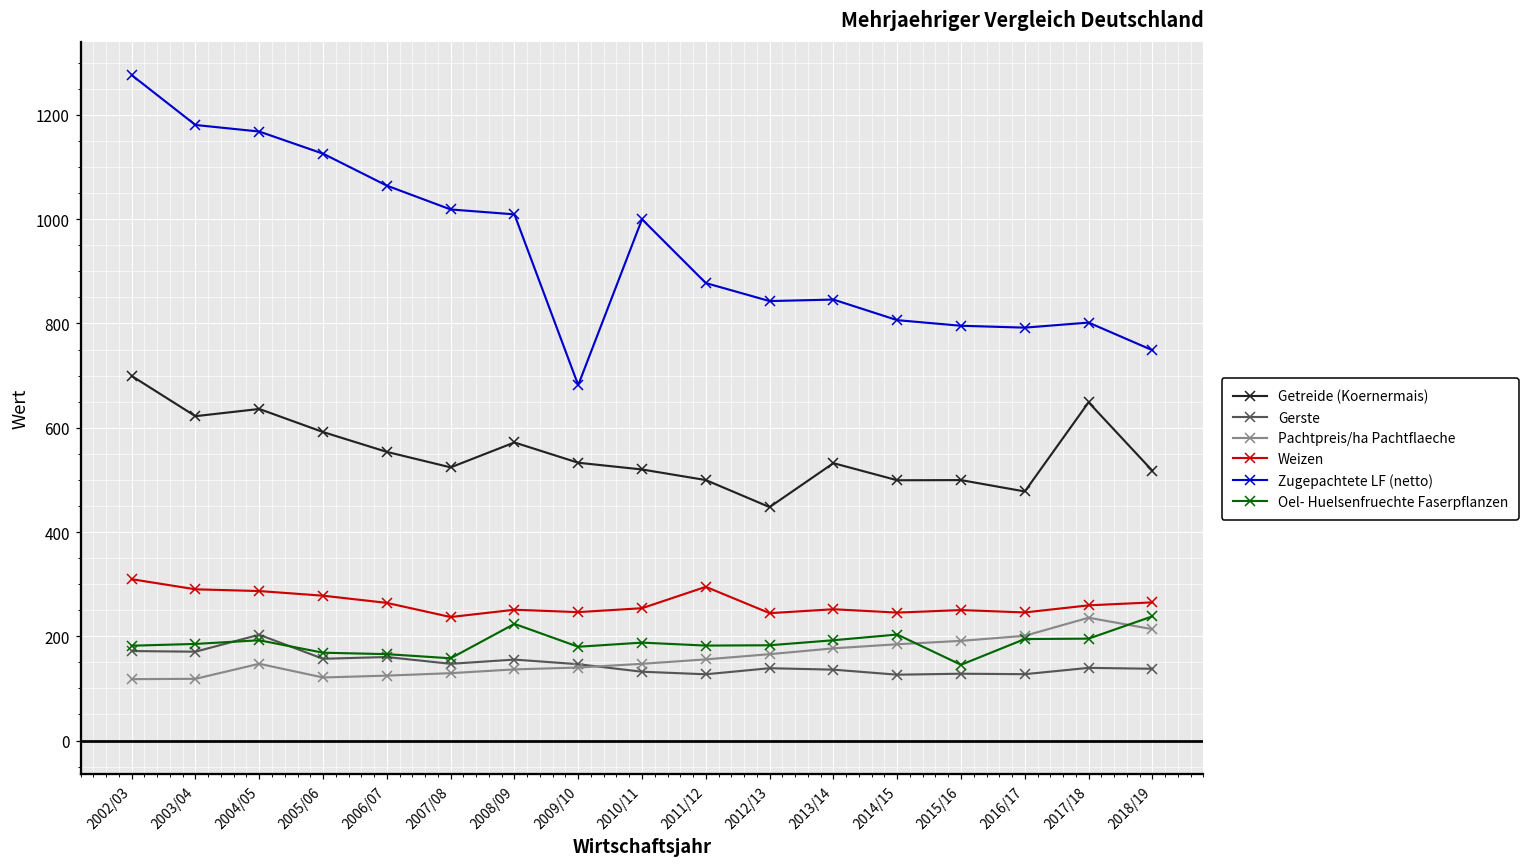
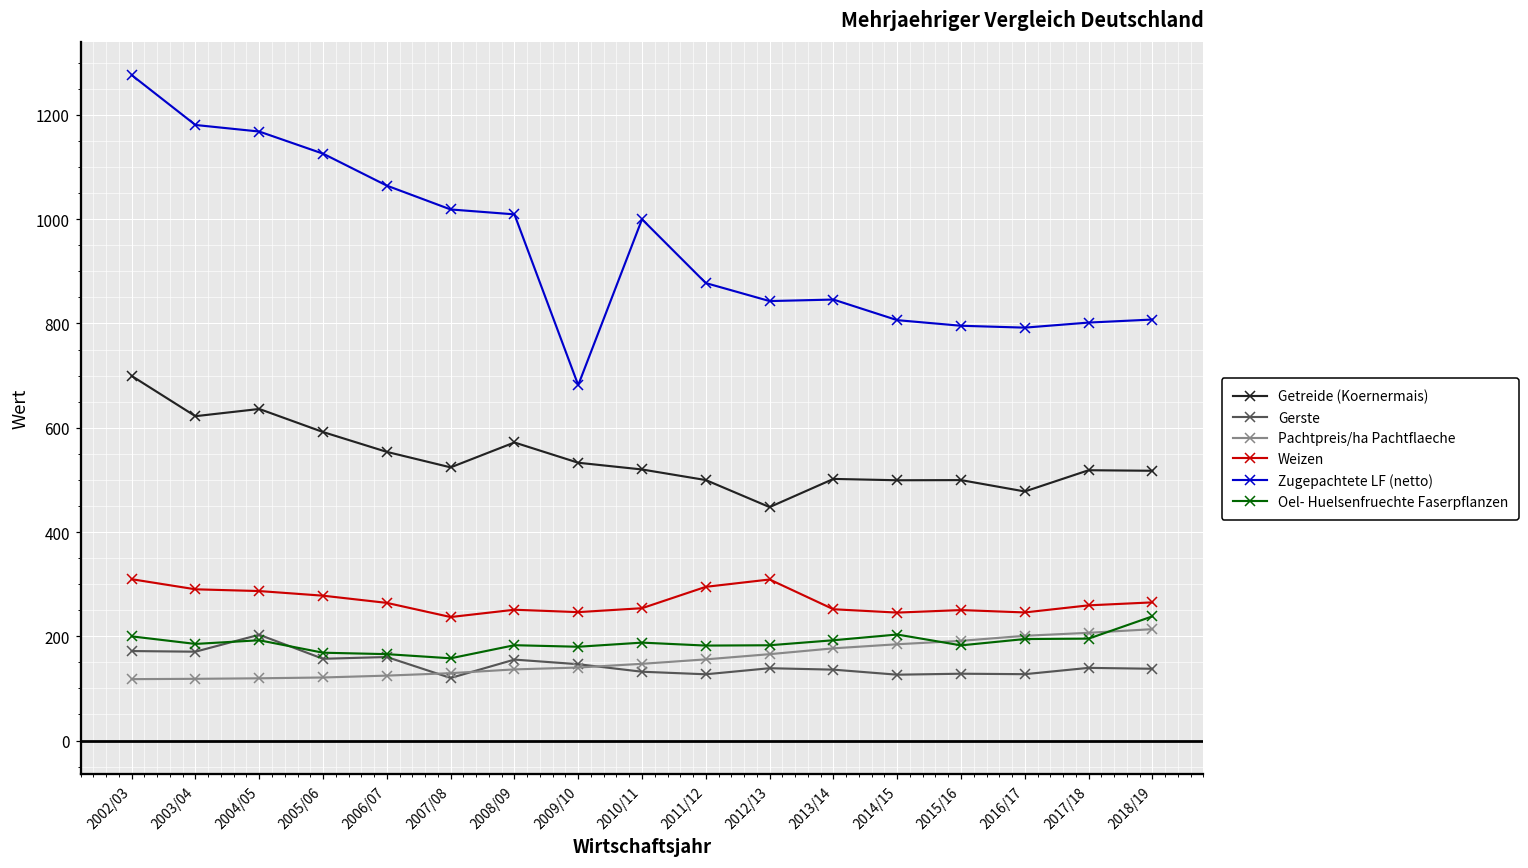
Oel- Huelsenfruechte Faserpflanzen, 2002/03: 180 -> 200
Pachtpreis/ha Pachtflaeche, 2004/05: 150 -> 120
Gerste, 2007/08: 150 -> 120
Oel- Huelsenfruechte Faserpflanzen, 2008/09: 220 -> 180
Weizen, 2012/13: 240 -> 310
Getreide (Koernermais), 2013/14: 530 -> 500
Oel- Huelsenfruechte Faserpflanzen, 2015/16: 150 -> 180
Getreide (Koernermais), 2017/18: 650 -> 520
Pachtpreis/ha Pachtflaeche, 2017/18: 240 -> 210
Zugepachtete LF (netto), 2018/19: 750 -> 810
